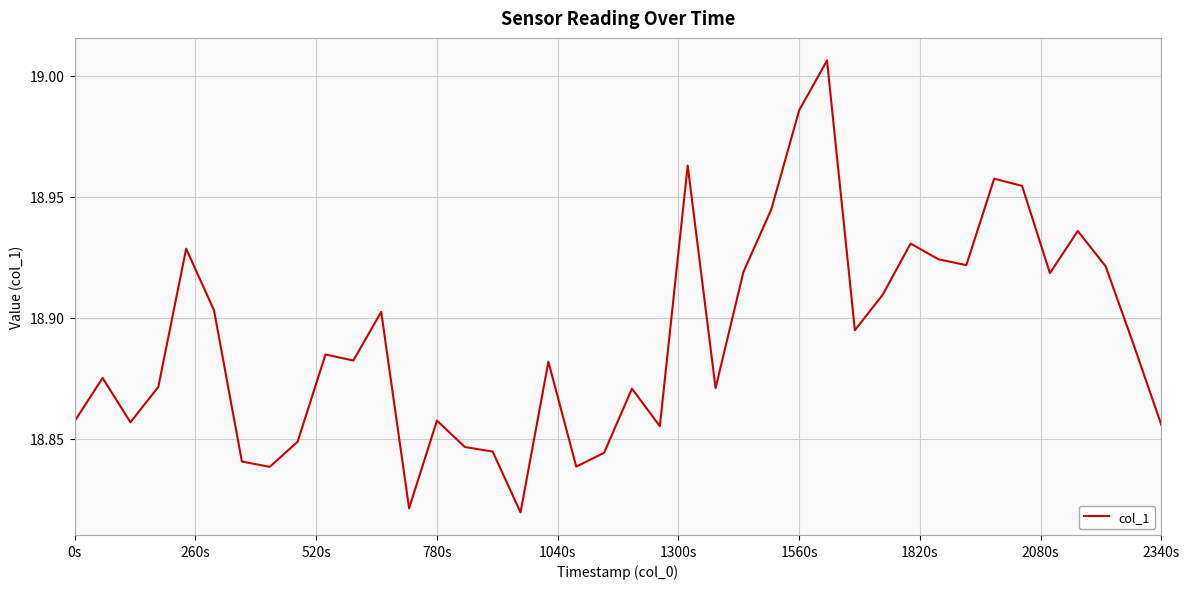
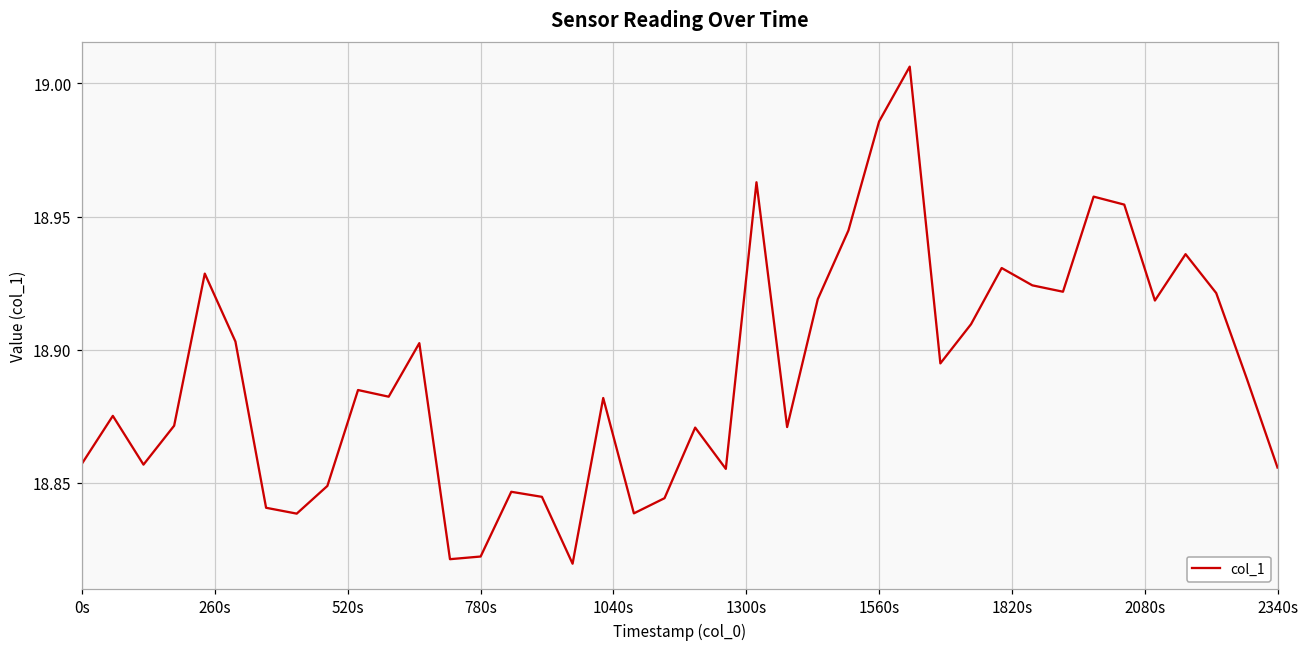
780s: 18.858 -> 18.822
